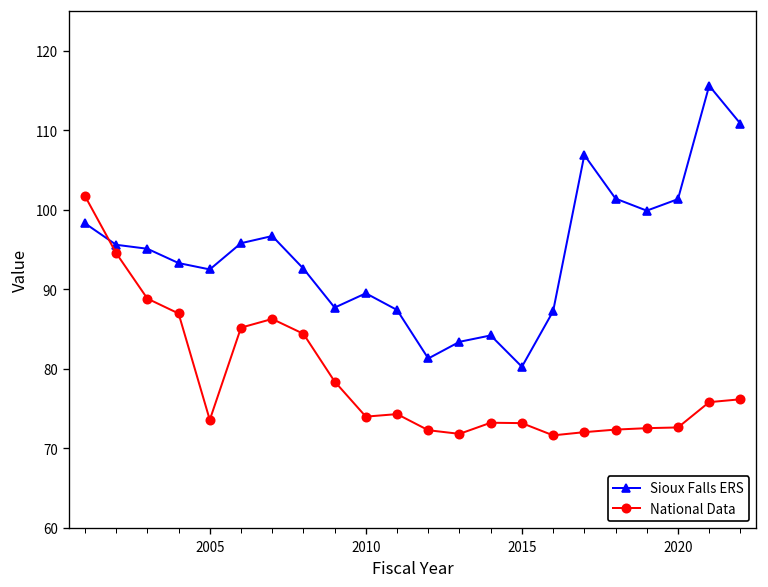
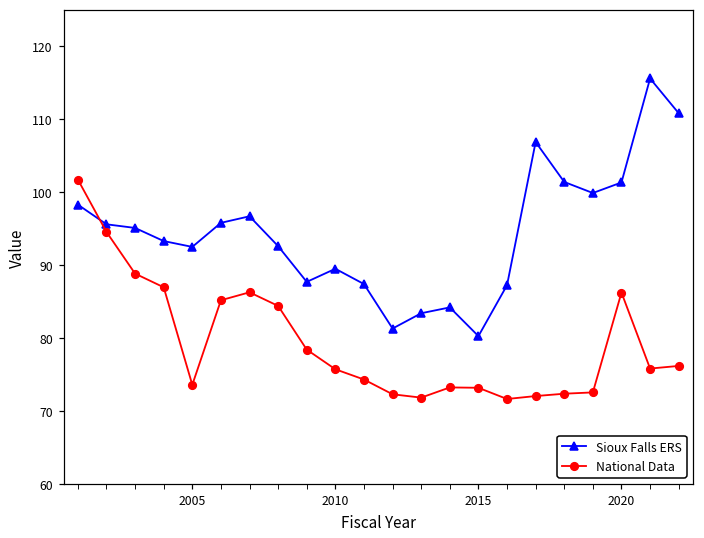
National Data, 2010: 74 -> 76
National Data, 2020: 73 -> 86
